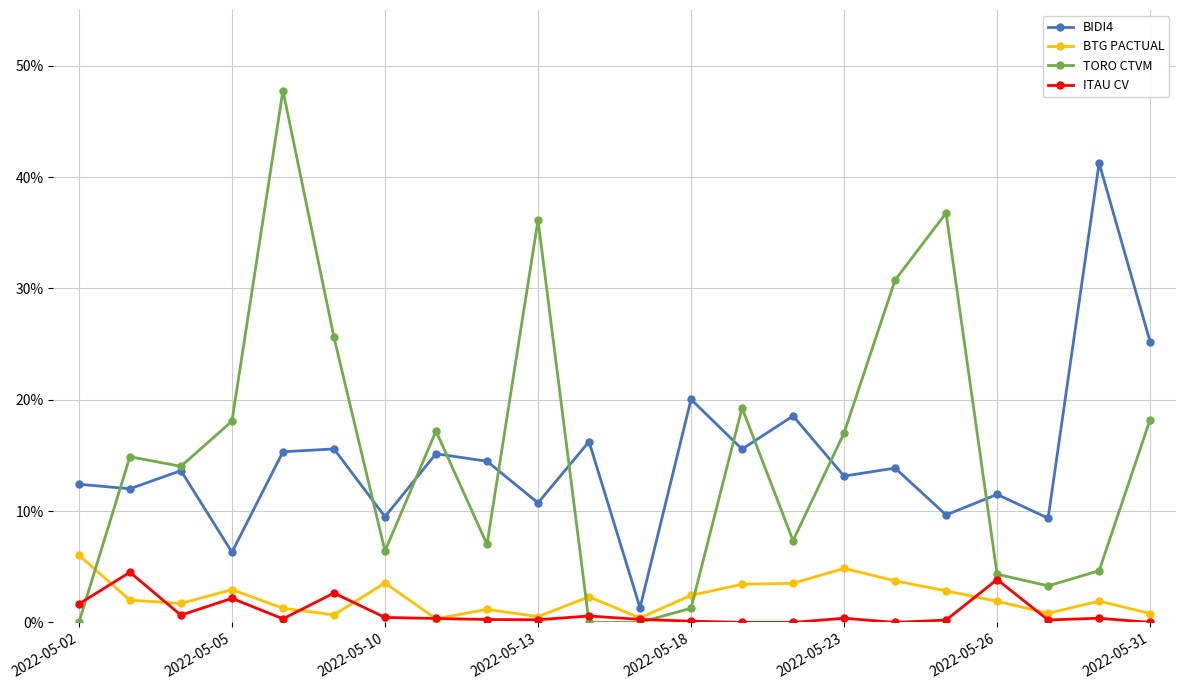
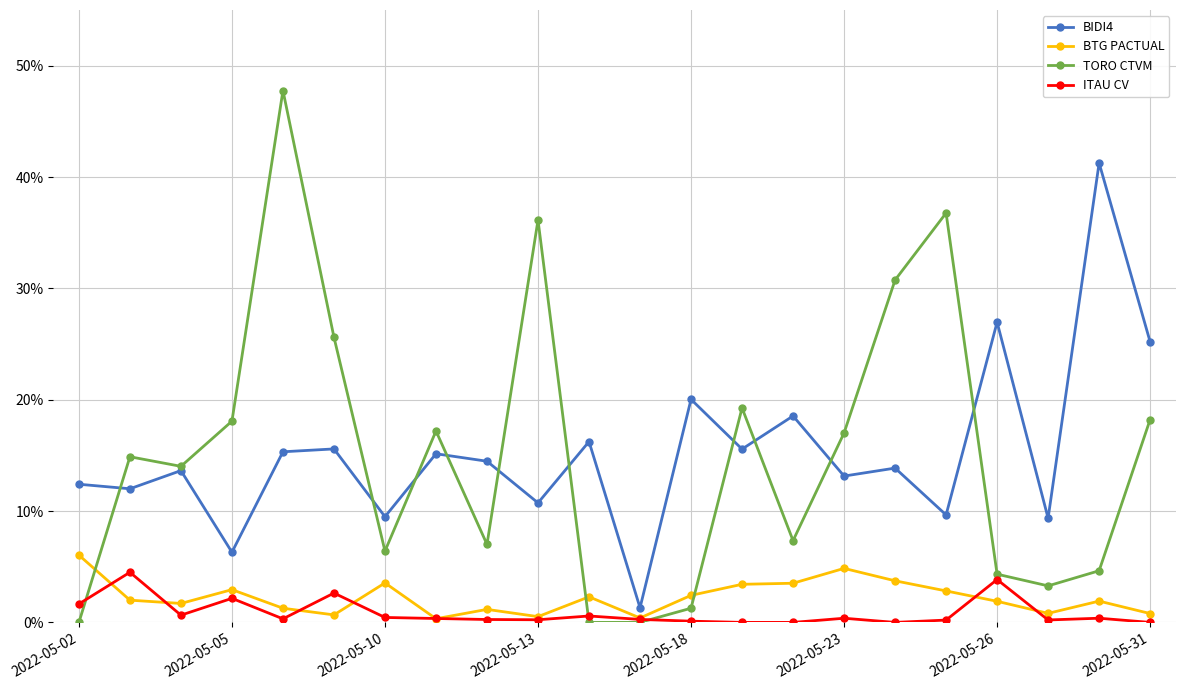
BIDI4, 2022-05-26: 11.5% -> 27.0%
